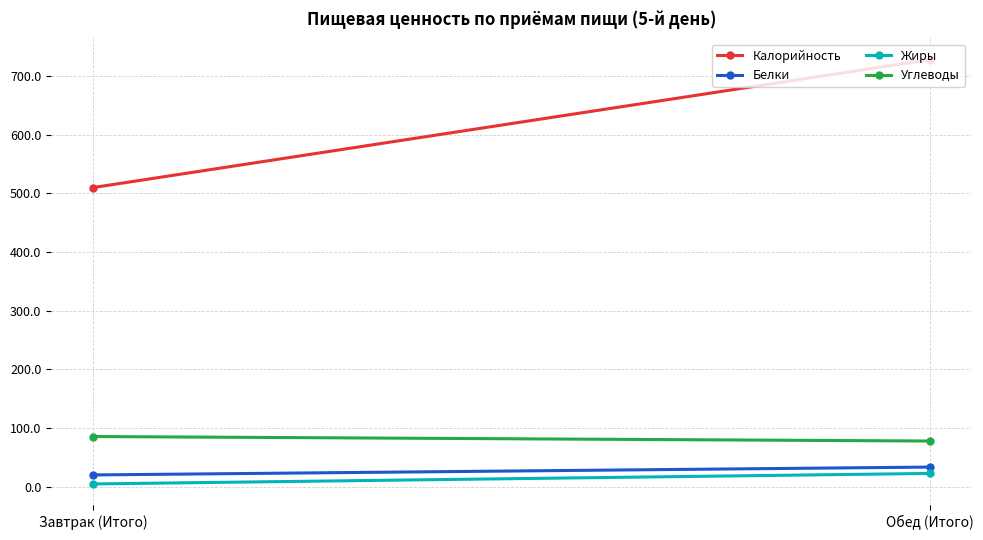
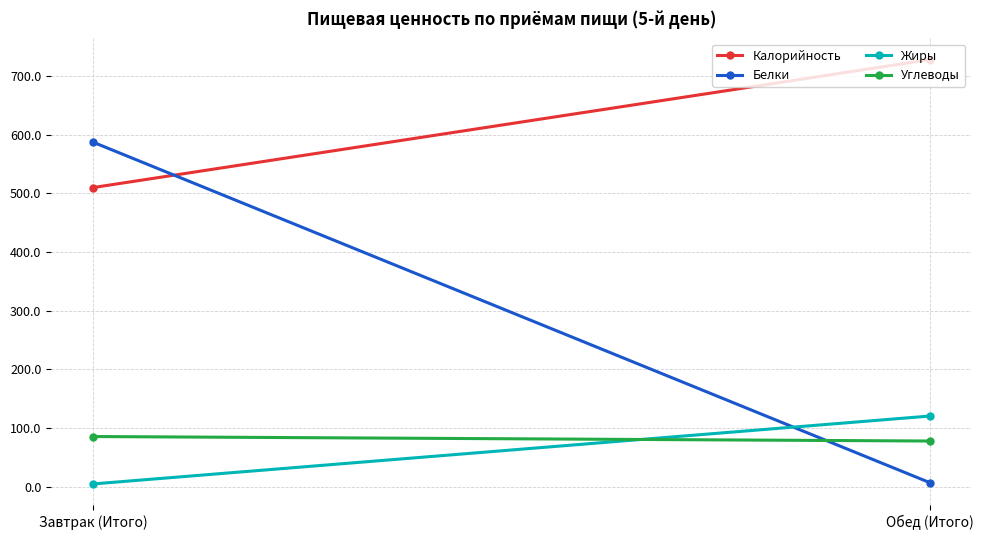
Белки, Завтрак (Итого): 20 -> 590
Белки, Обед (Итого): 30 -> 10
Жиры, Обед (Итого): 20 -> 120
